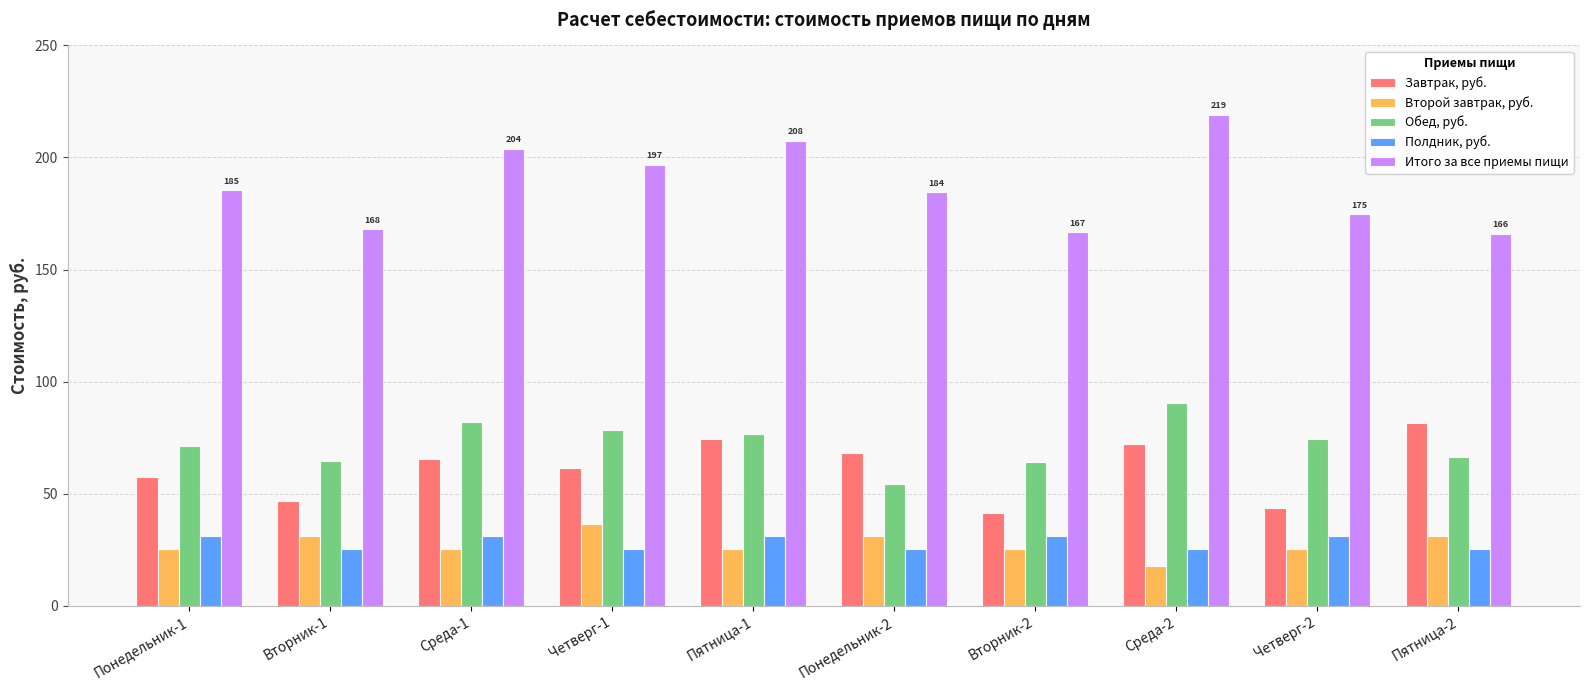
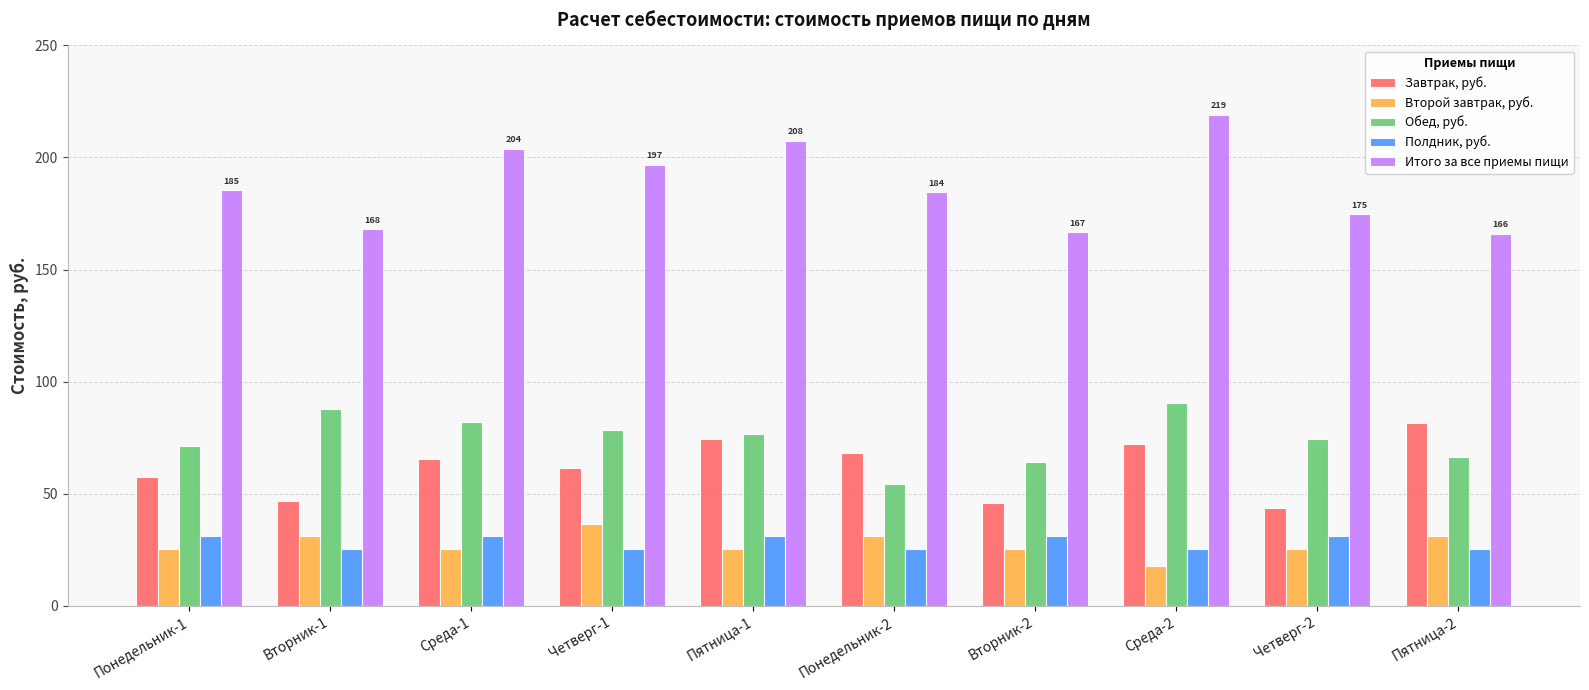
Обед, руб., Вторник-1: 65 -> 88
Завтрак, руб., Вторник-2: 41 -> 46
